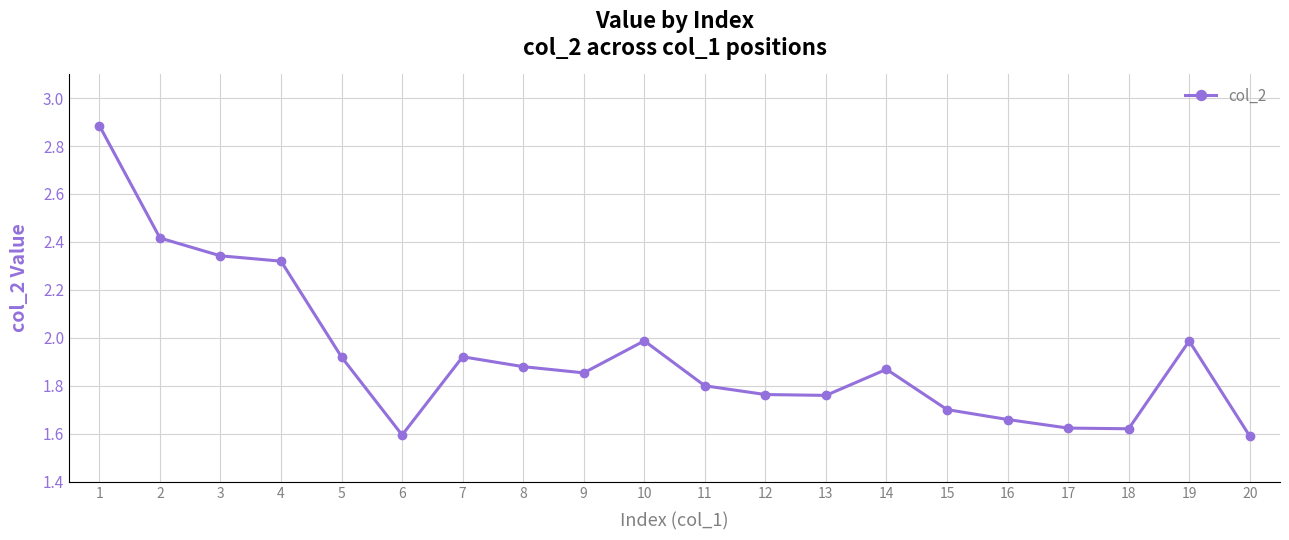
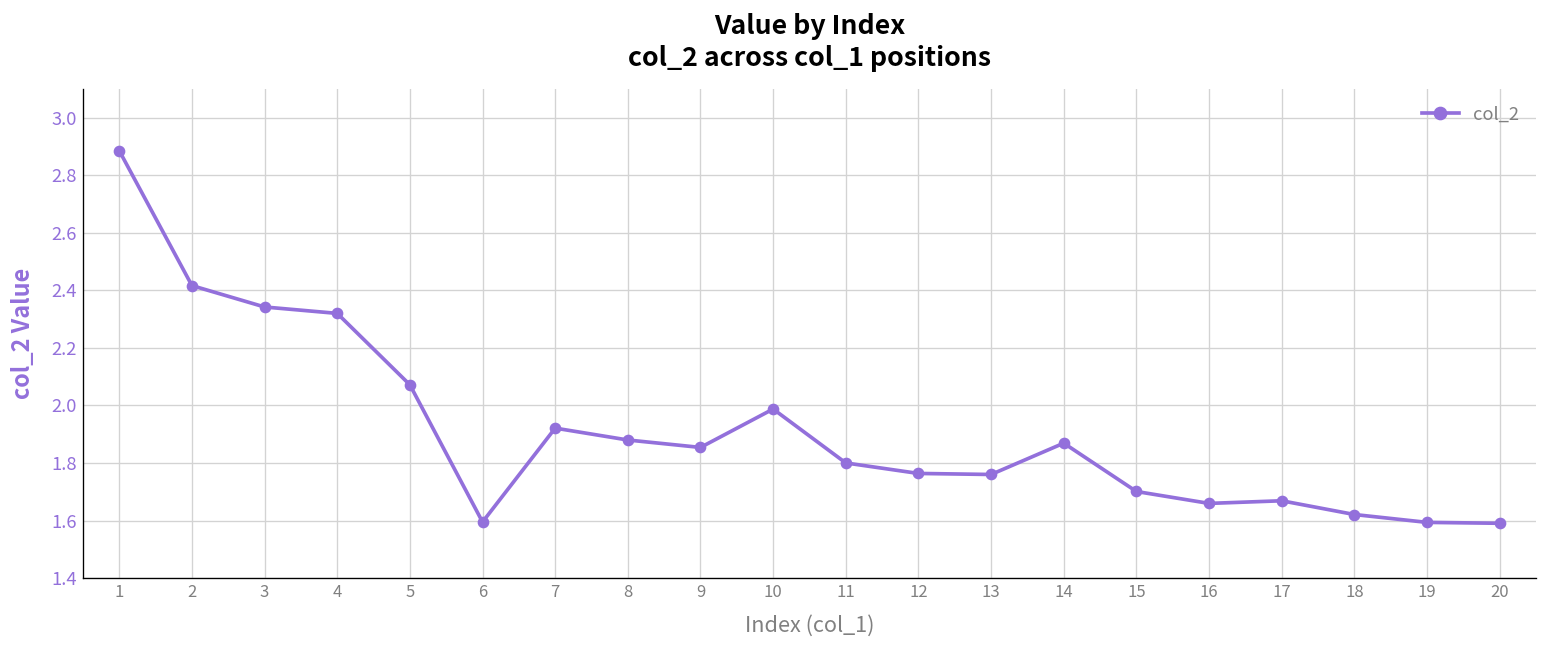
5: 1.92 -> 2.07
17: 1.62 -> 1.67
19: 1.99 -> 1.59
